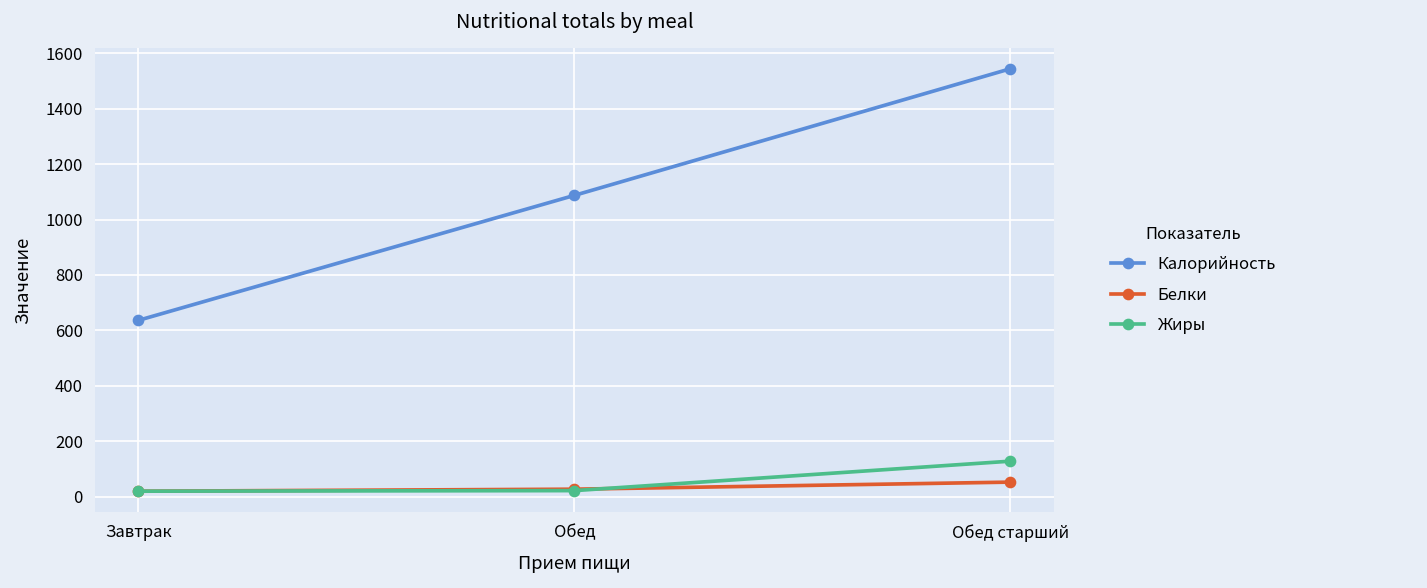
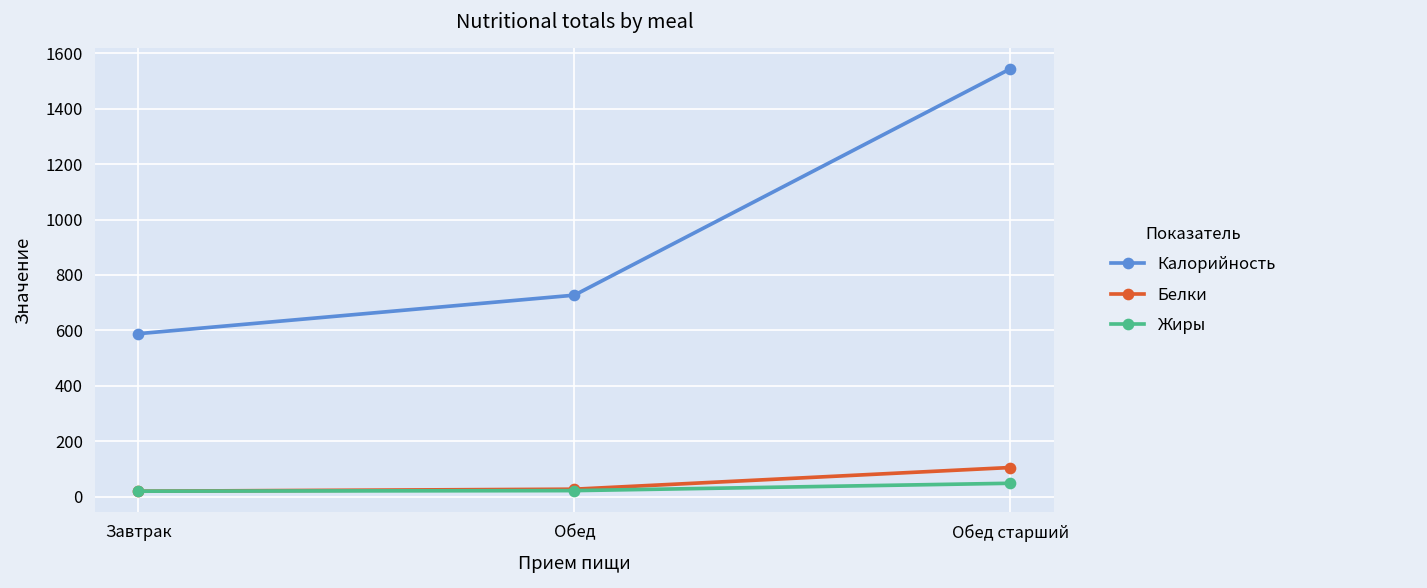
Калорийность, Завтрак: 640 -> 590
Калорийность, Обед: 1090 -> 730
Белки, Обед старший: 50 -> 110
Жиры, Обед старший: 130 -> 50
